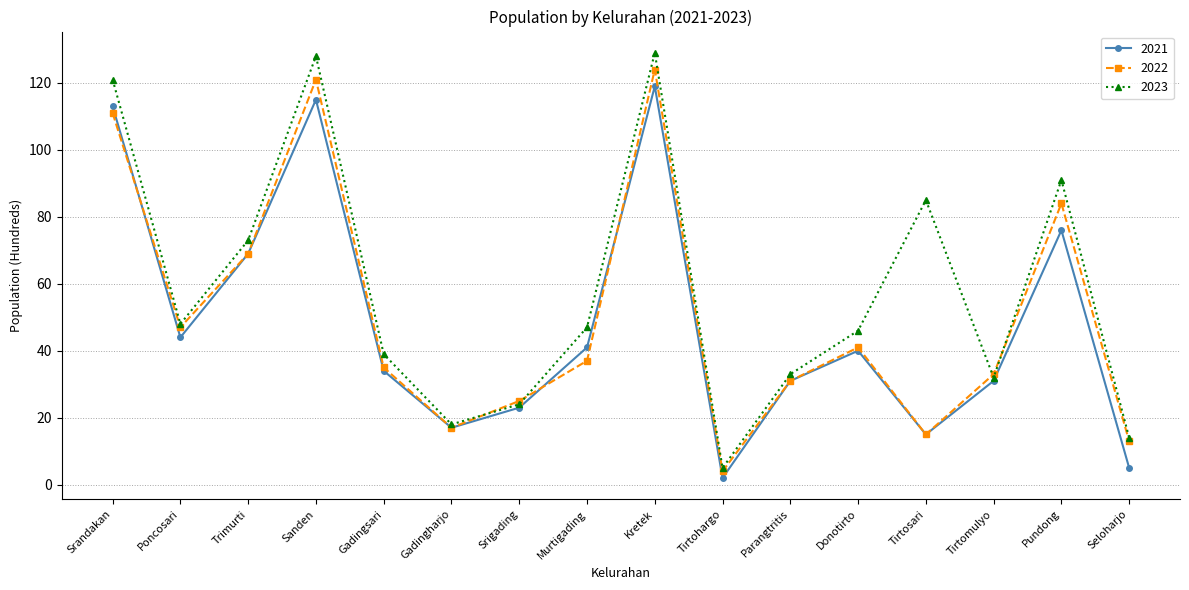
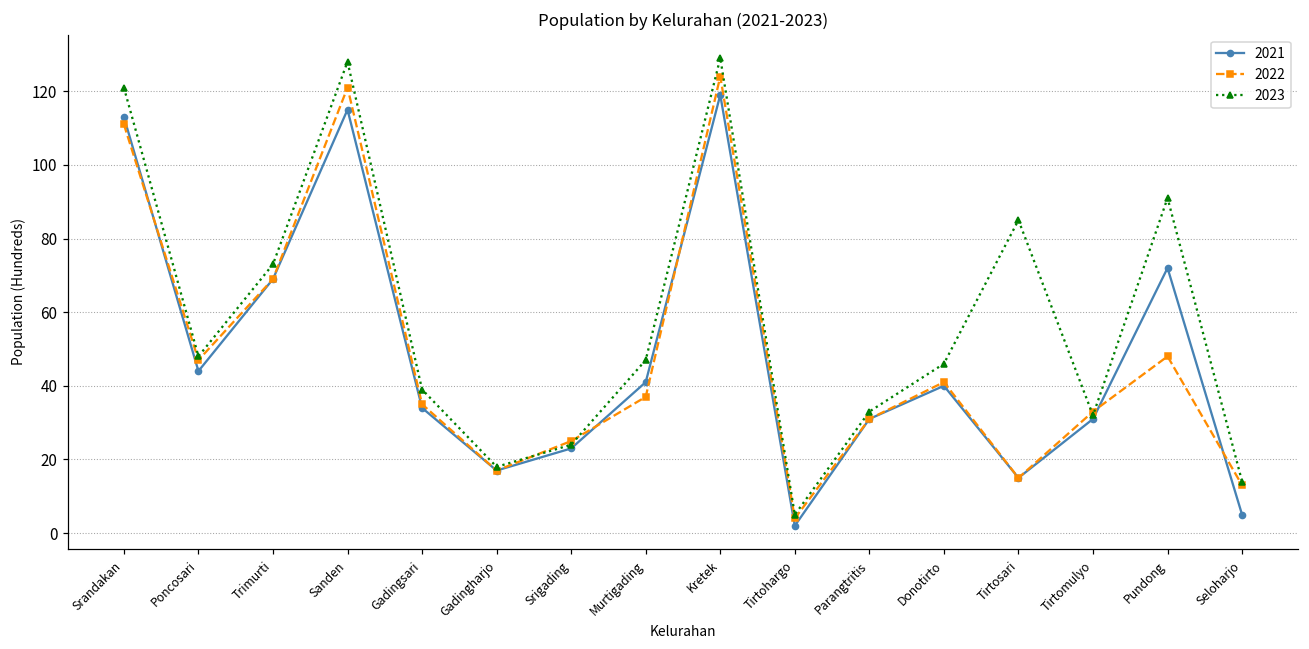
2021, Pundong: 76 -> 72
2022, Pundong: 84 -> 48
